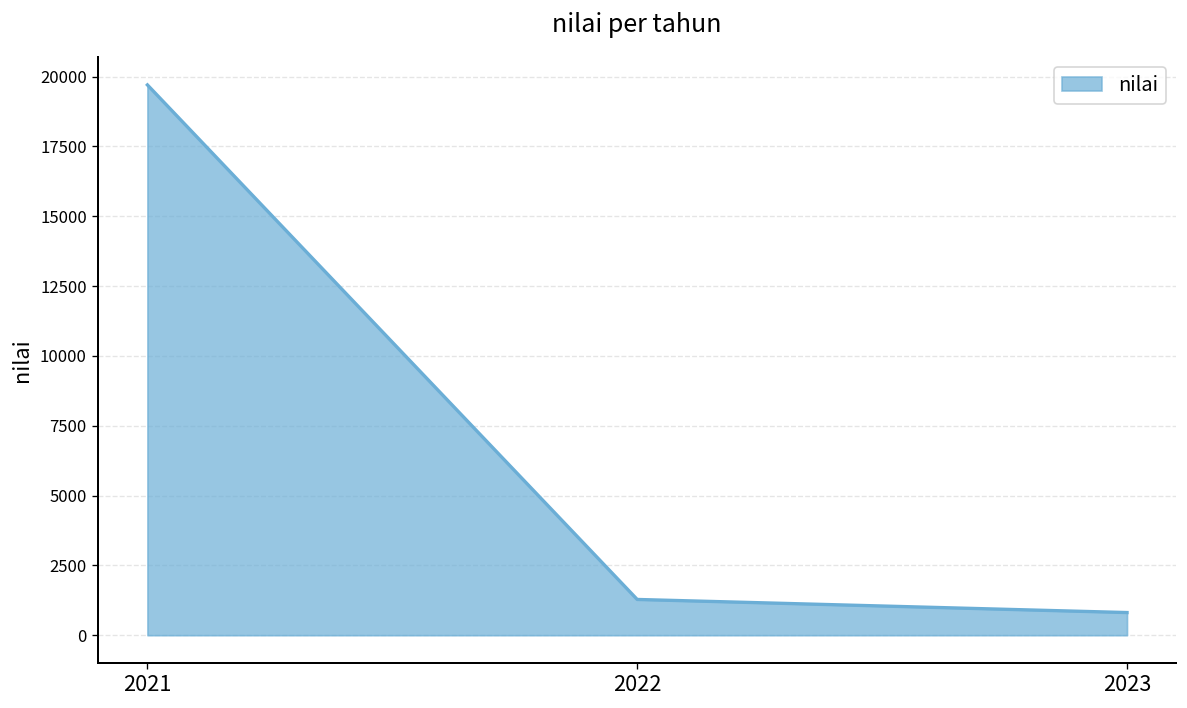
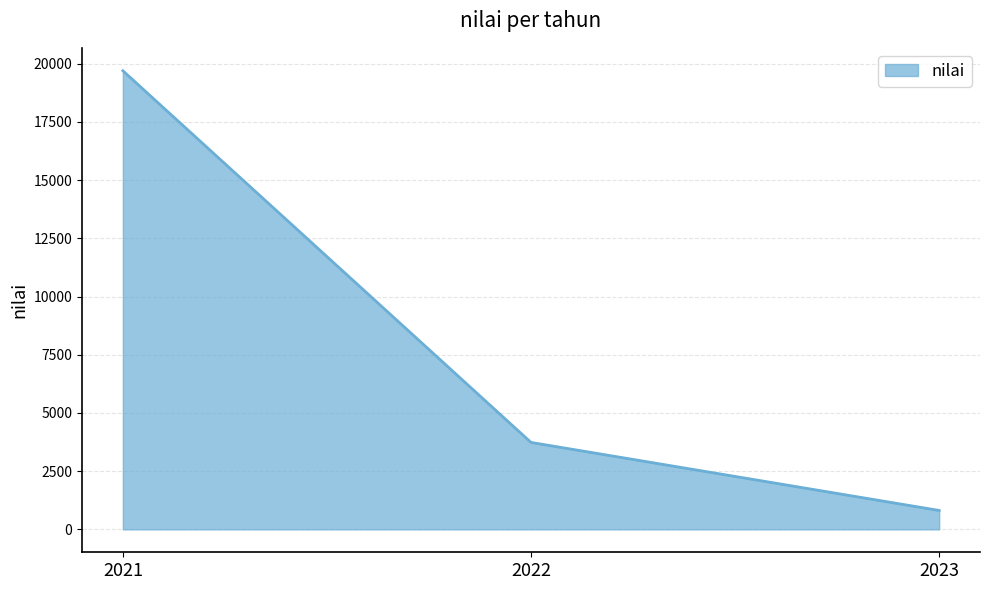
2022: 1300 -> 3700
